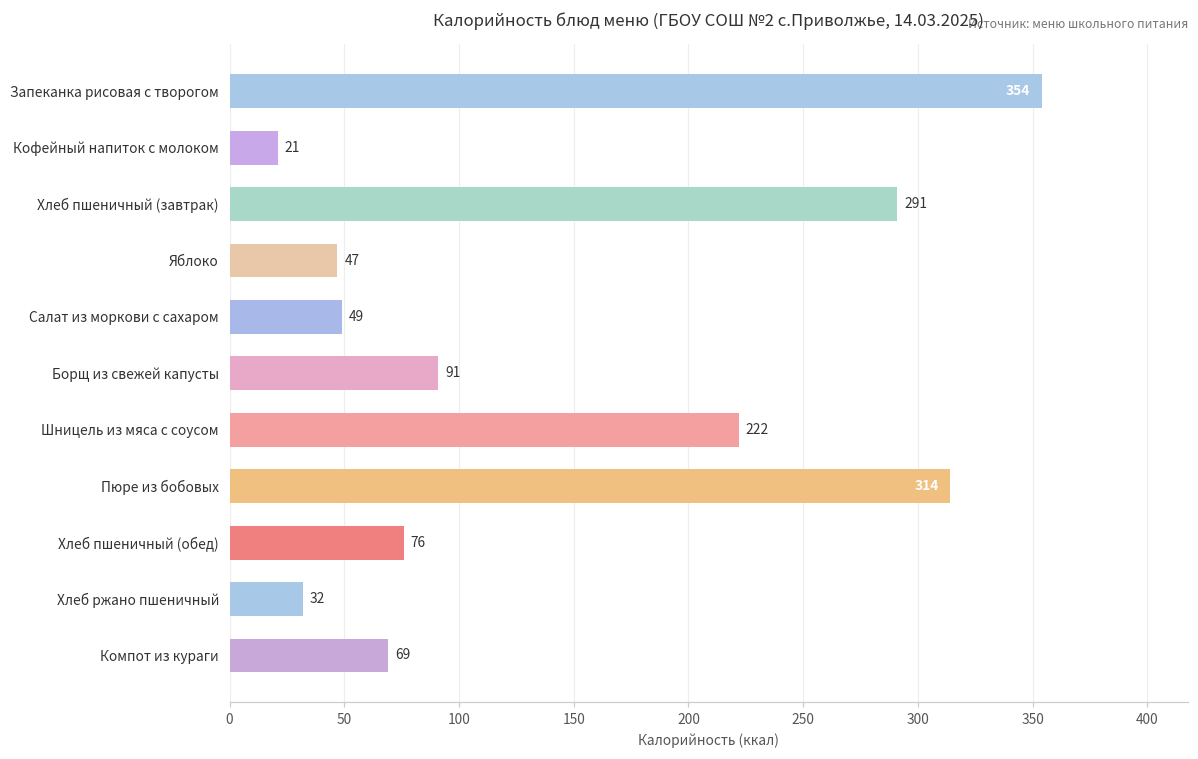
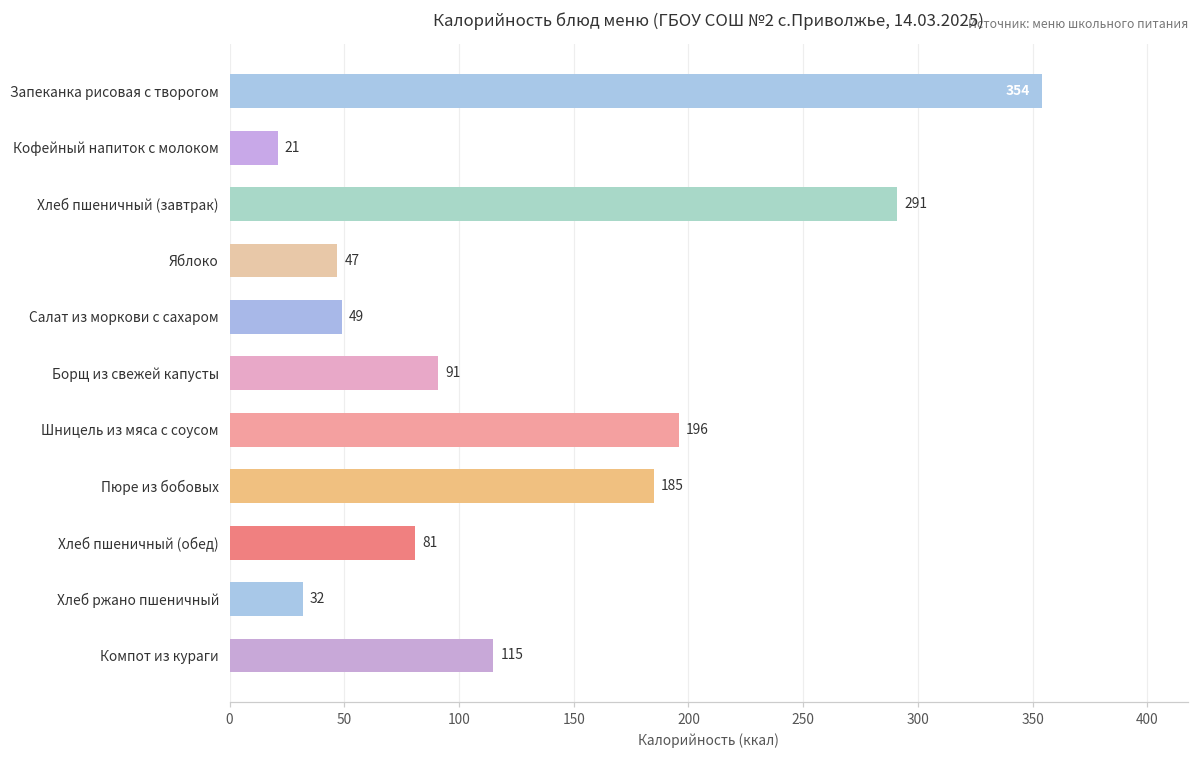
Шницель из мяса с соусом: 222 -> 196
Пюре из бобовых: 314 -> 185
Хлеб пшеничный (обед): 76 -> 81
Компот из кураги: 69 -> 115
